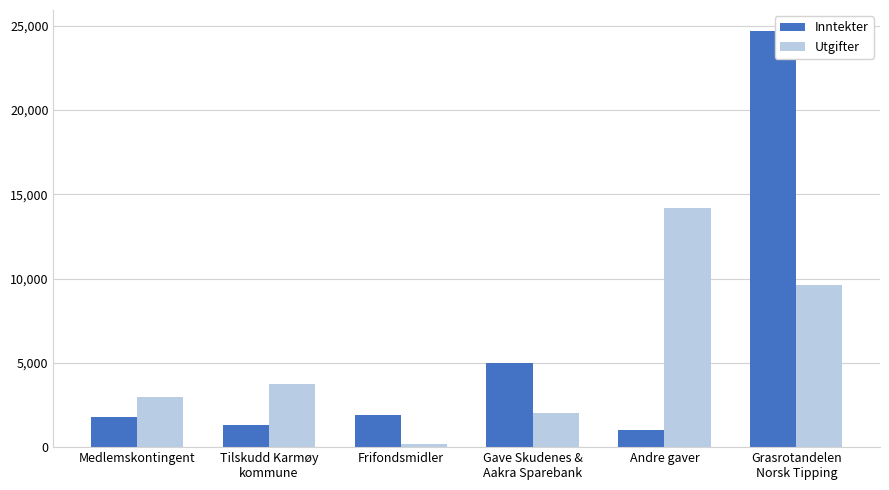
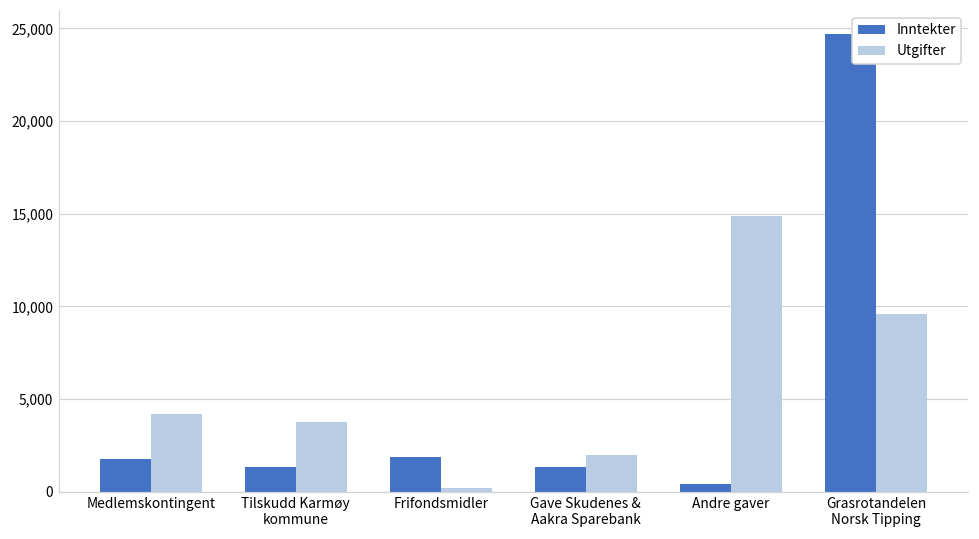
Utgifter, Medlemskontingent: 3,000 -> 4,200
Inntekter, Gave Skudenes & Aakra Sparebank: 5,000 -> 1,400
Inntekter, Andre gaver: 1,000 -> 400
Utgifter, Andre gaver: 14,200 -> 14,900
